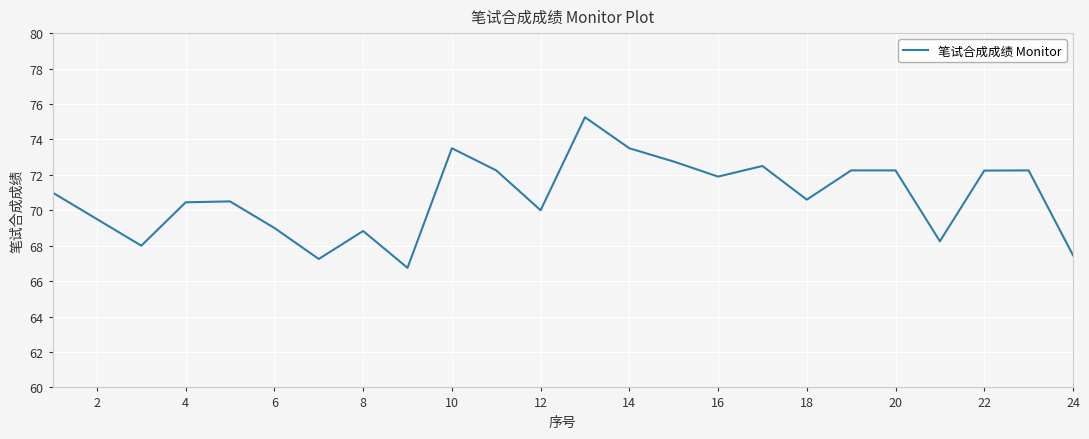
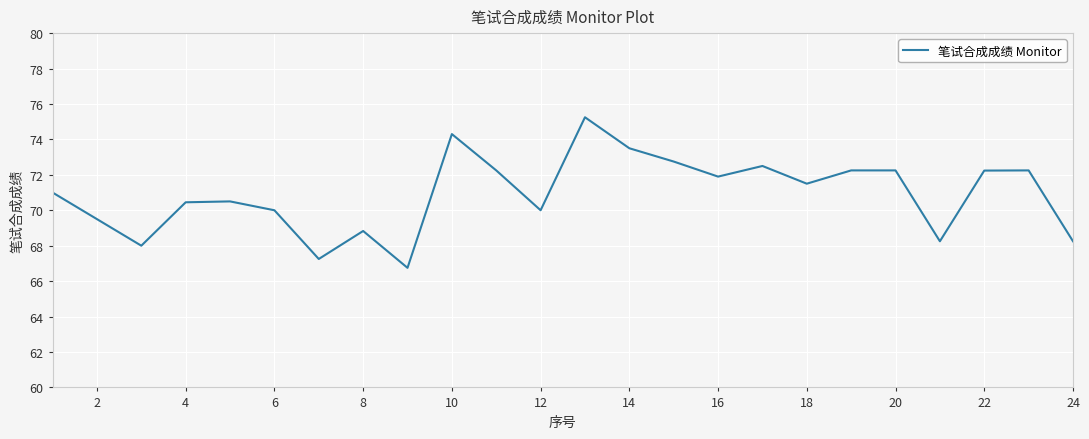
6: 69 -> 70
10: 73.5 -> 74.3
18: 70.6 -> 71.5
24: 67.5 -> 68.3
